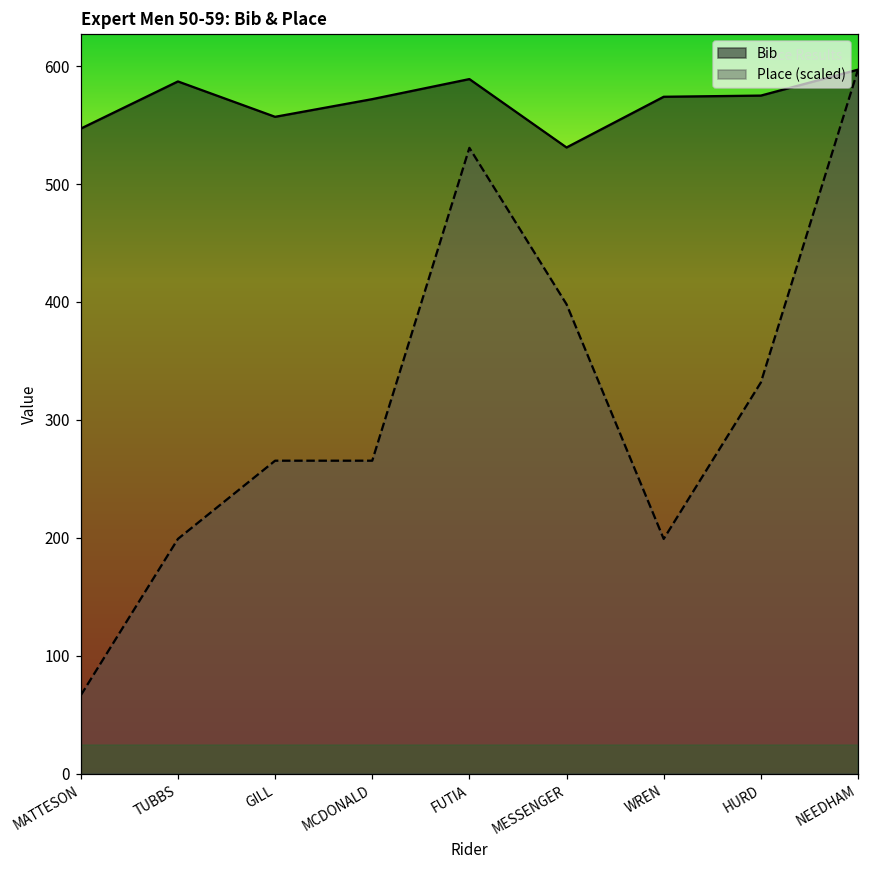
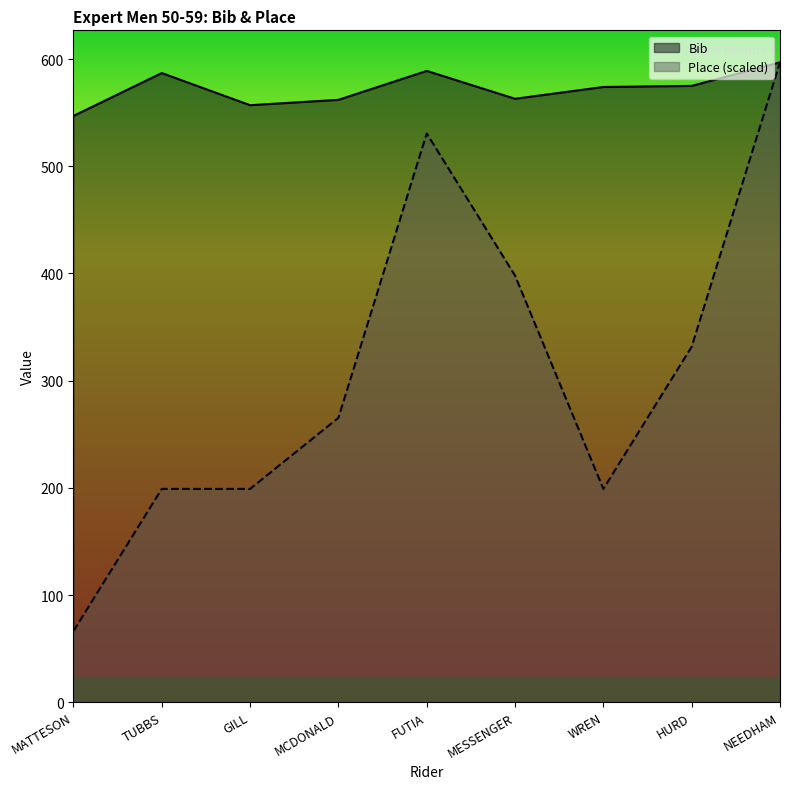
Place (scaled), GILL: 265 -> 199
Bib, MCDONALD: 572 -> 562
Bib, MESSENGER: 531 -> 563
